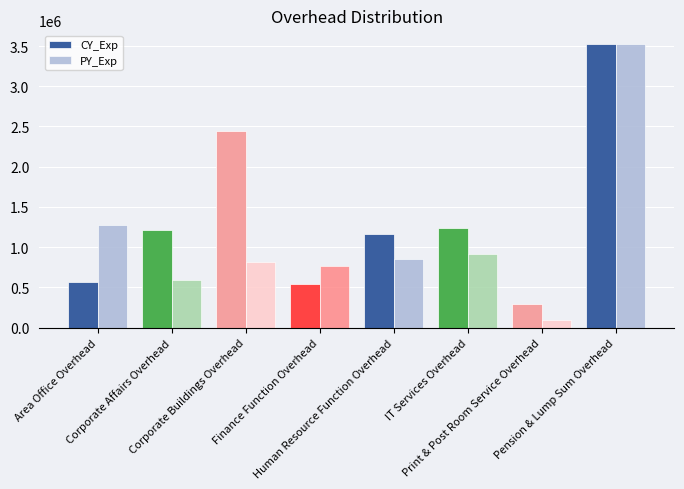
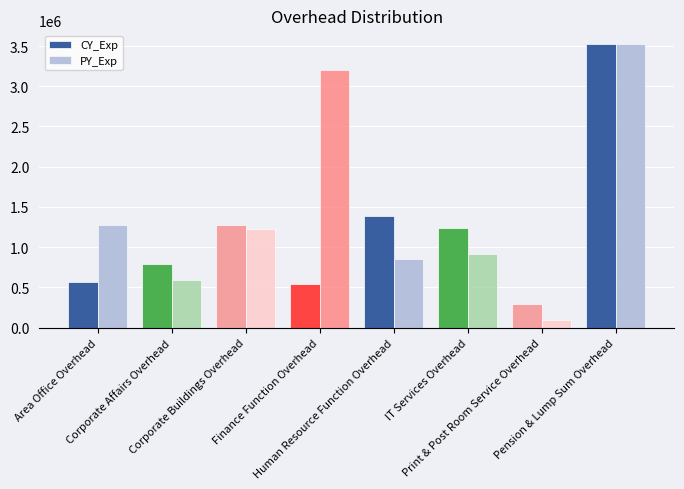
CY_Exp, Corporate Affairs Overhead: 1200000 -> 800000
CY_Exp, Corporate Buildings Overhead: 2400000 -> 1300000
PY_Exp, Corporate Buildings Overhead: 800000 -> 1200000
PY_Exp, Finance Function Overhead: 800000 -> 3200000
CY_Exp, Human Resource Function Overhead: 1200000 -> 1400000
